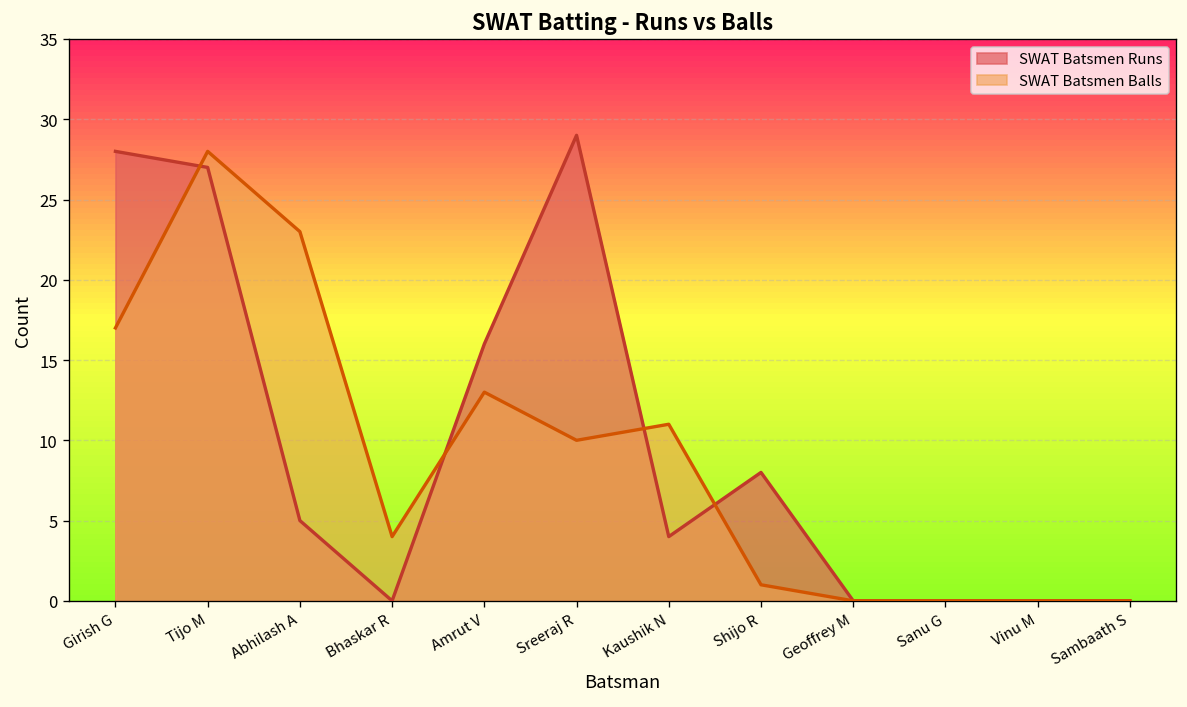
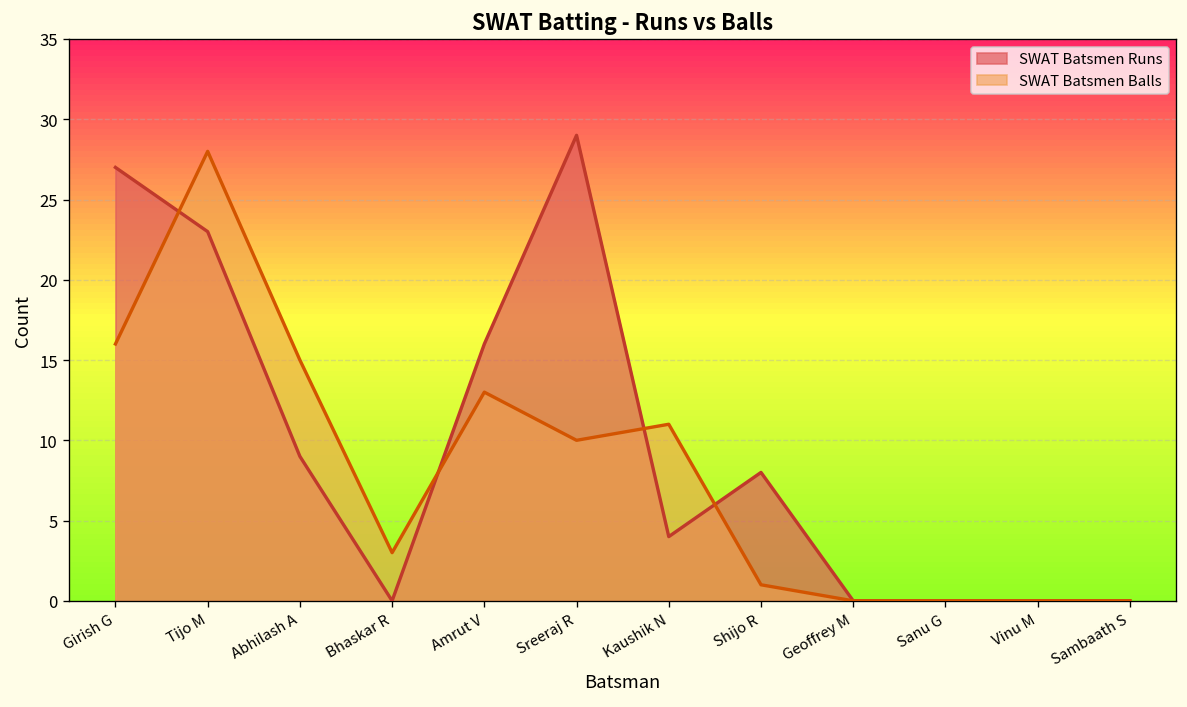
SWAT Batsmen Runs, Girish G: 28 -> 27
SWAT Batsmen Balls, Girish G: 17 -> 16
SWAT Batsmen Runs, Tijo M: 27 -> 23
SWAT Batsmen Runs, Abhilash A: 5 -> 9
SWAT Batsmen Balls, Abhilash A: 23 -> 15
SWAT Batsmen Balls, Bhaskar R: 4 -> 3
